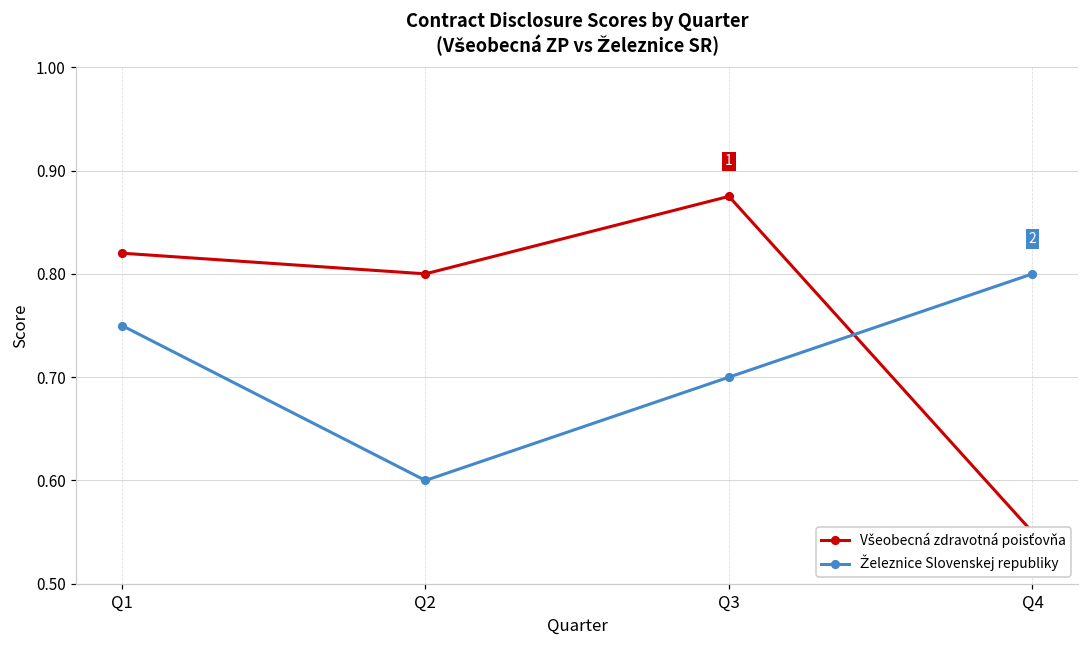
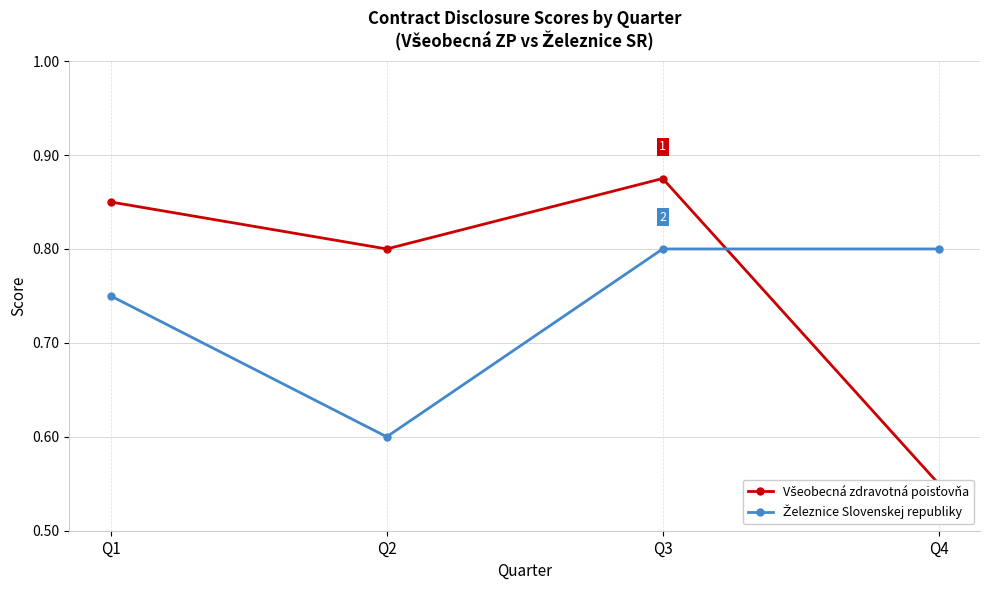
Všeobecná zdravotná poisťovňa, Q1: 0.82 -> 0.85
Železnice Slovenskej republiky, Q3: 0.7 -> 0.8
